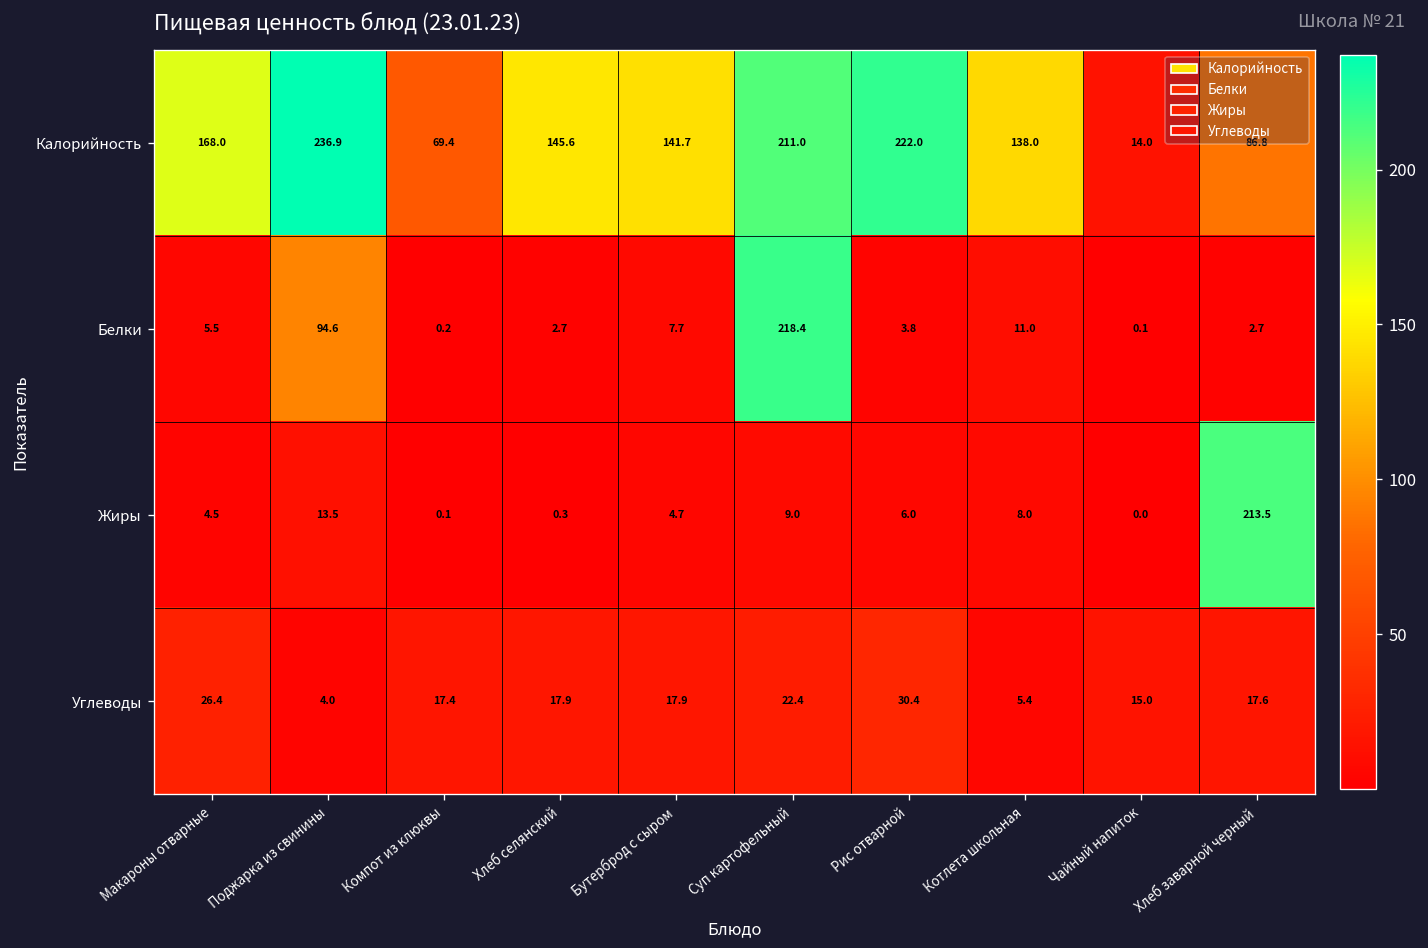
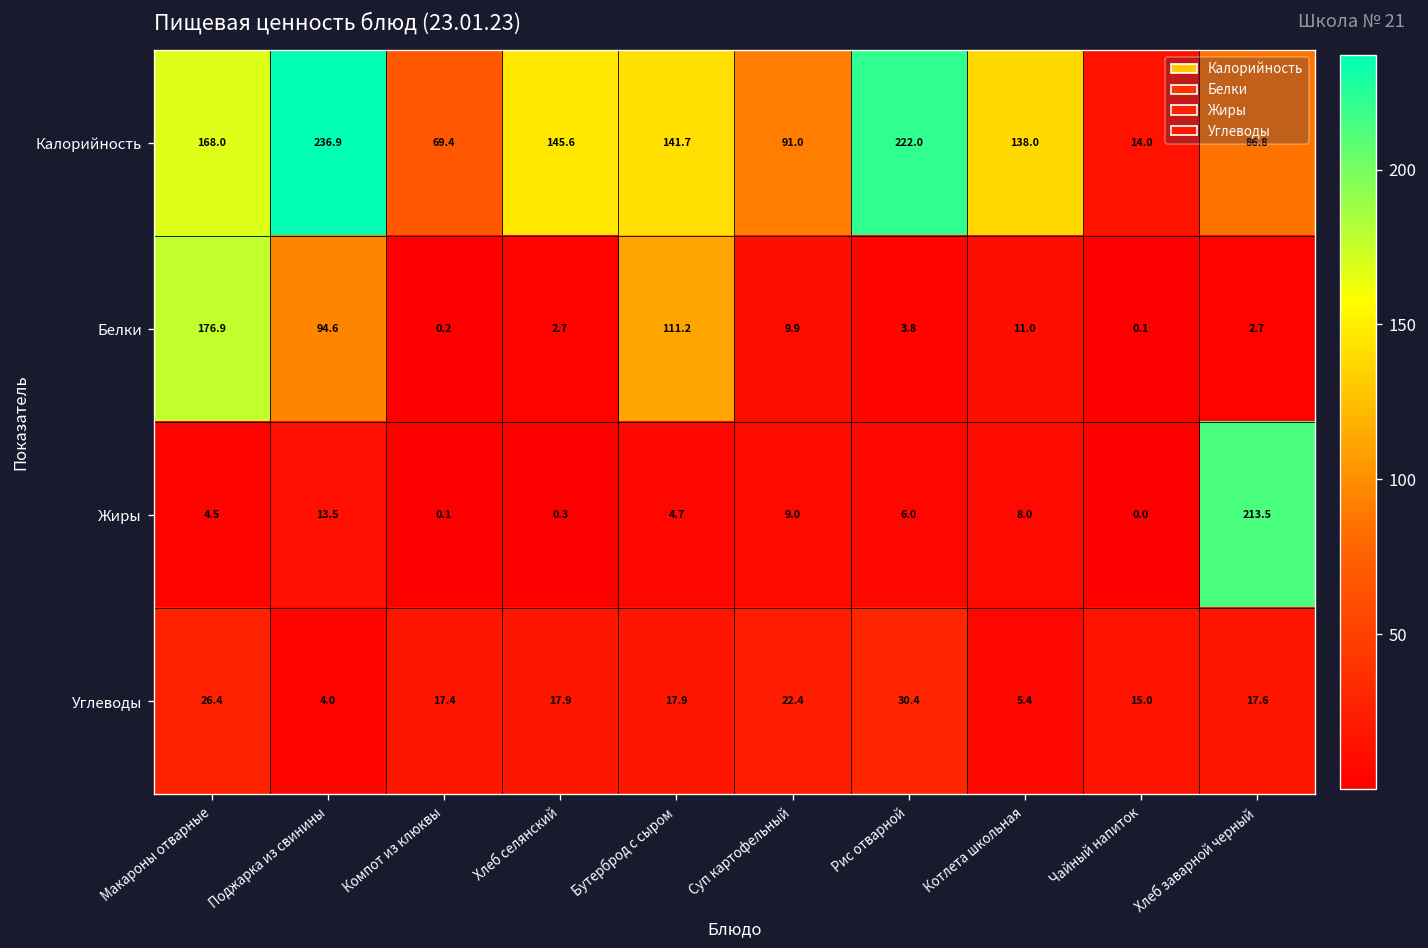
Калорийность, Суп картофельный: 211.0 -> 91.0
Белки, Макароны отварные: 5.5 -> 176.9
Белки, Бутерброд с сыром: 7.7 -> 111.2
Белки, Суп картофельный: 218.4 -> 9.9
